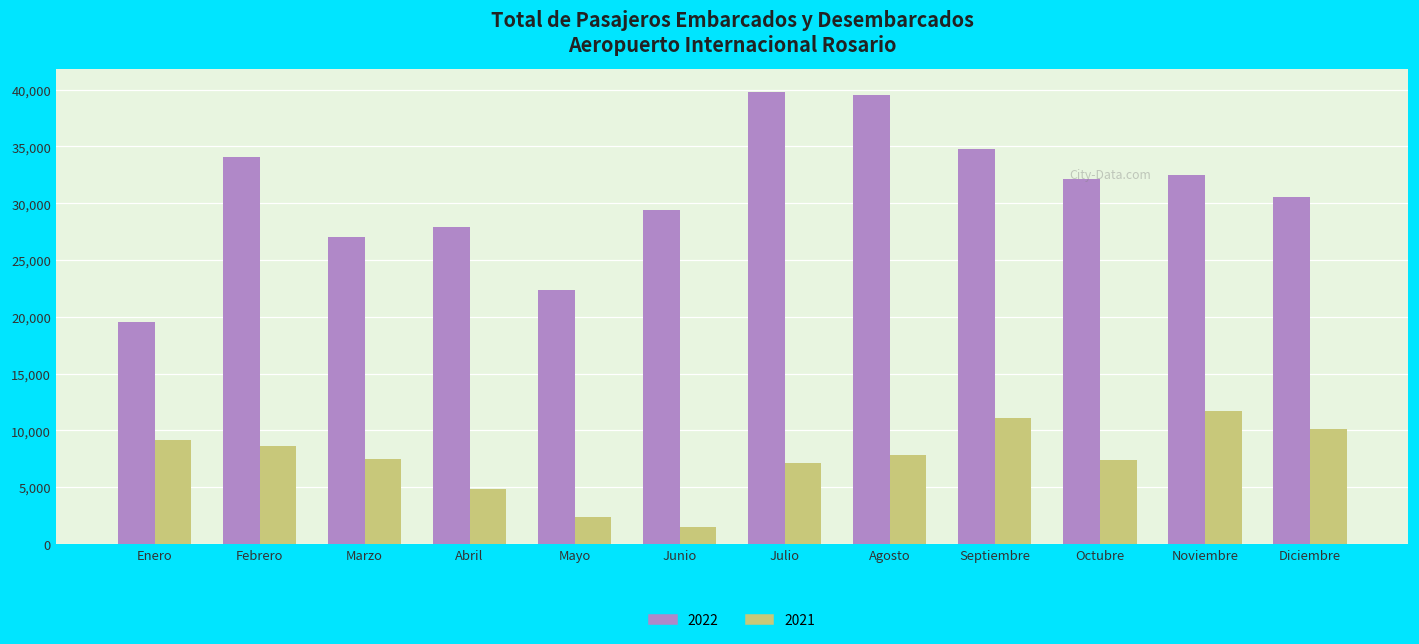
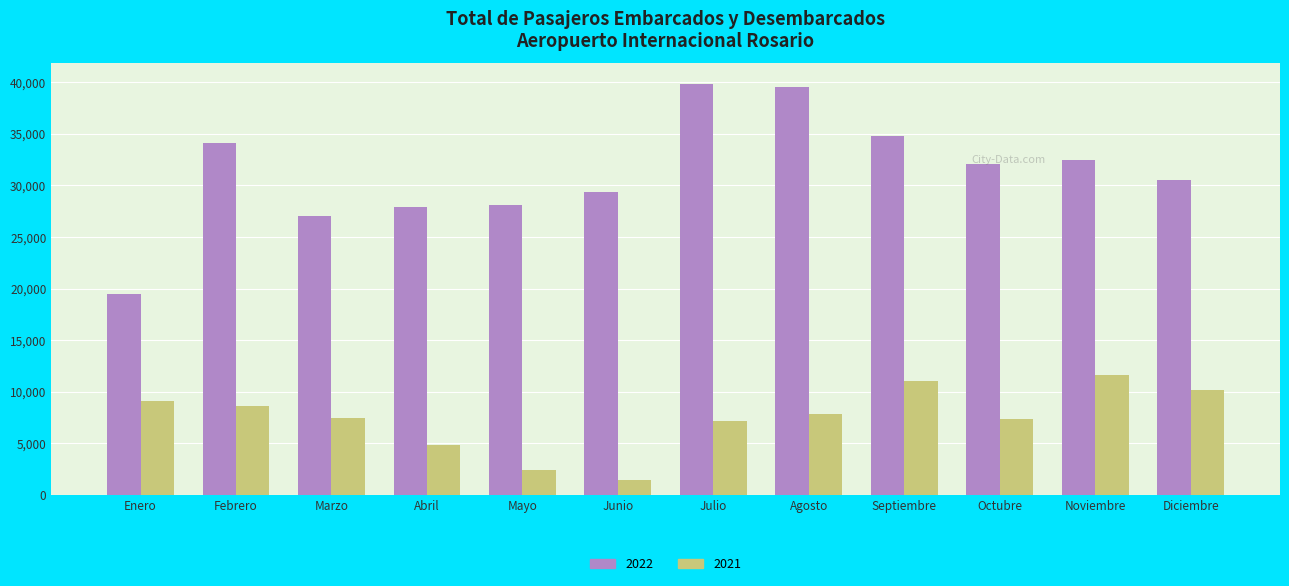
2022, Mayo: 22,300 -> 28,100
